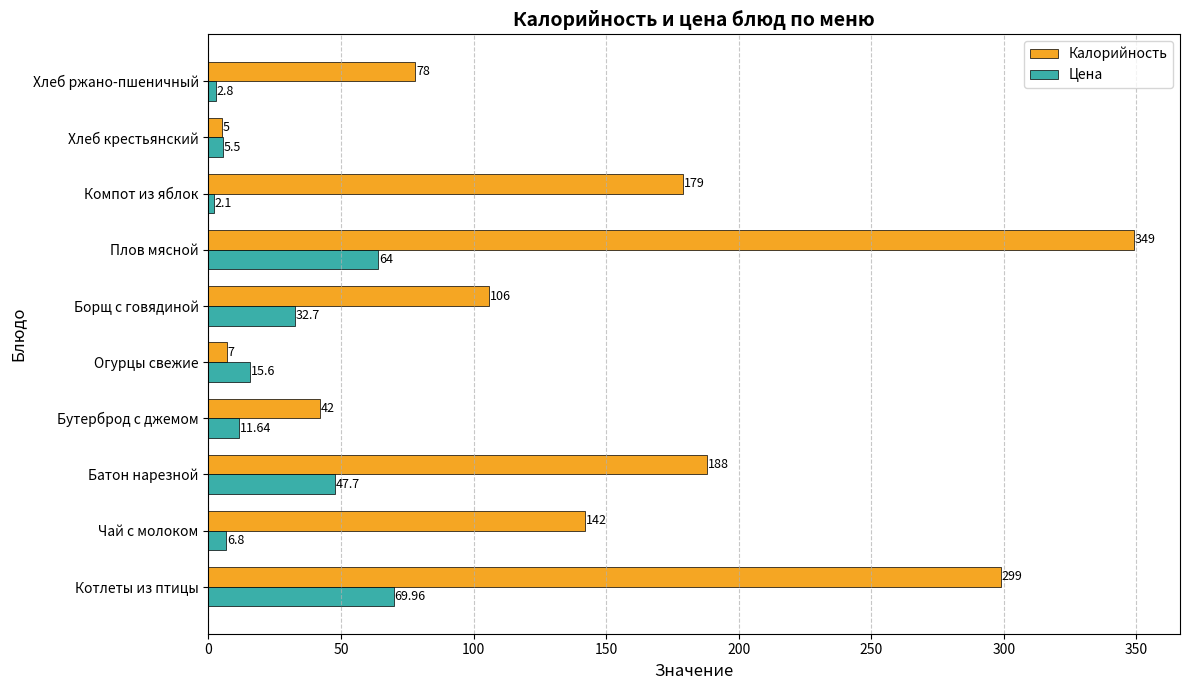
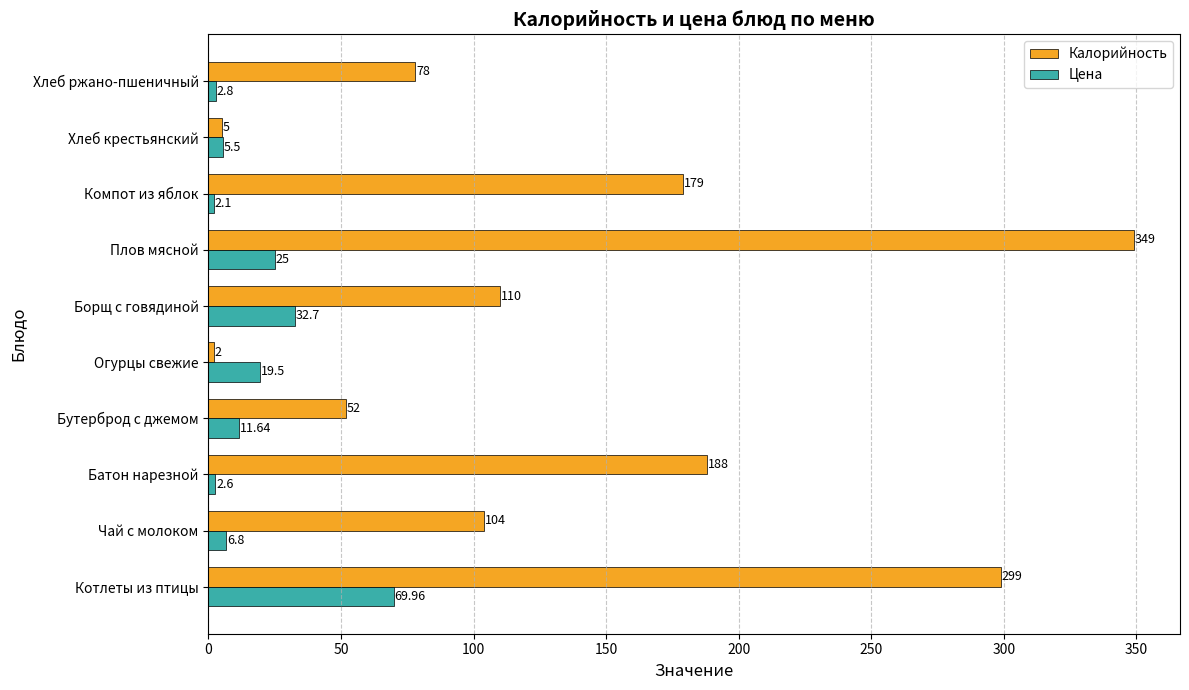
Цена, Плов мясной: 64 -> 25
Калорийность, Борщ с говядиной: 106 -> 110
Калорийность, Огурцы свежие: 7 -> 2
Цена, Огурцы свежие: 15.6 -> 19.5
Калорийность, Бутерброд с джемом: 42 -> 52
Цена, Батон нарезной: 47.7 -> 2.6
Калорийность, Чай с молоком: 142 -> 104
